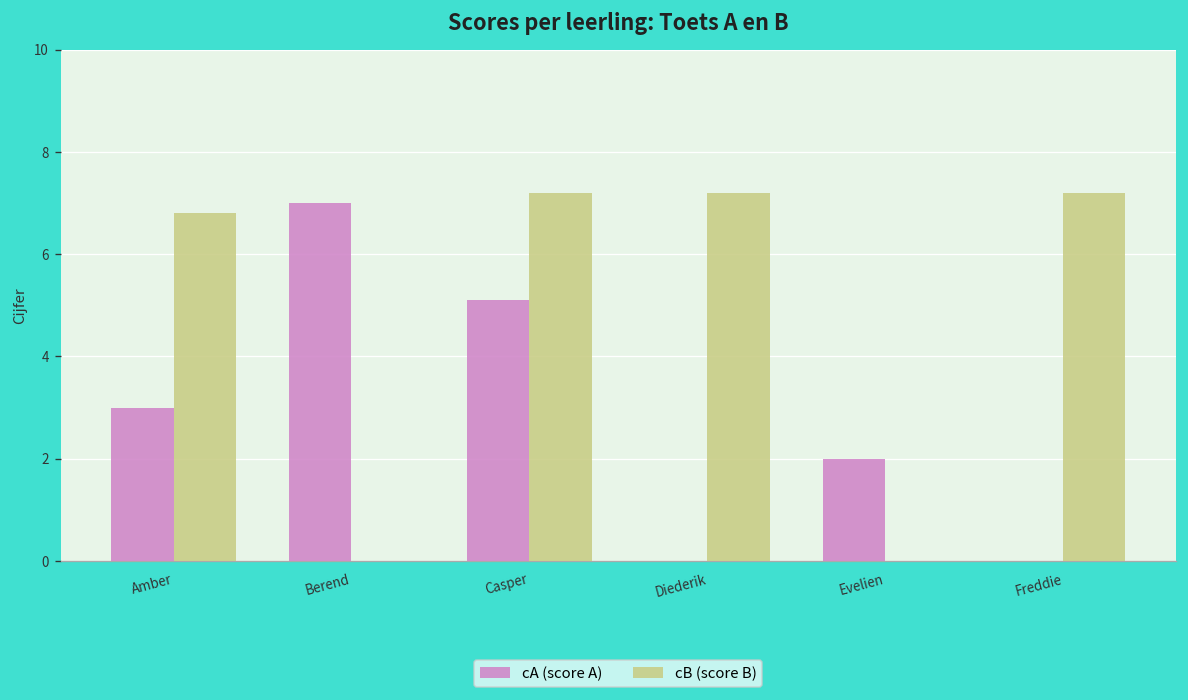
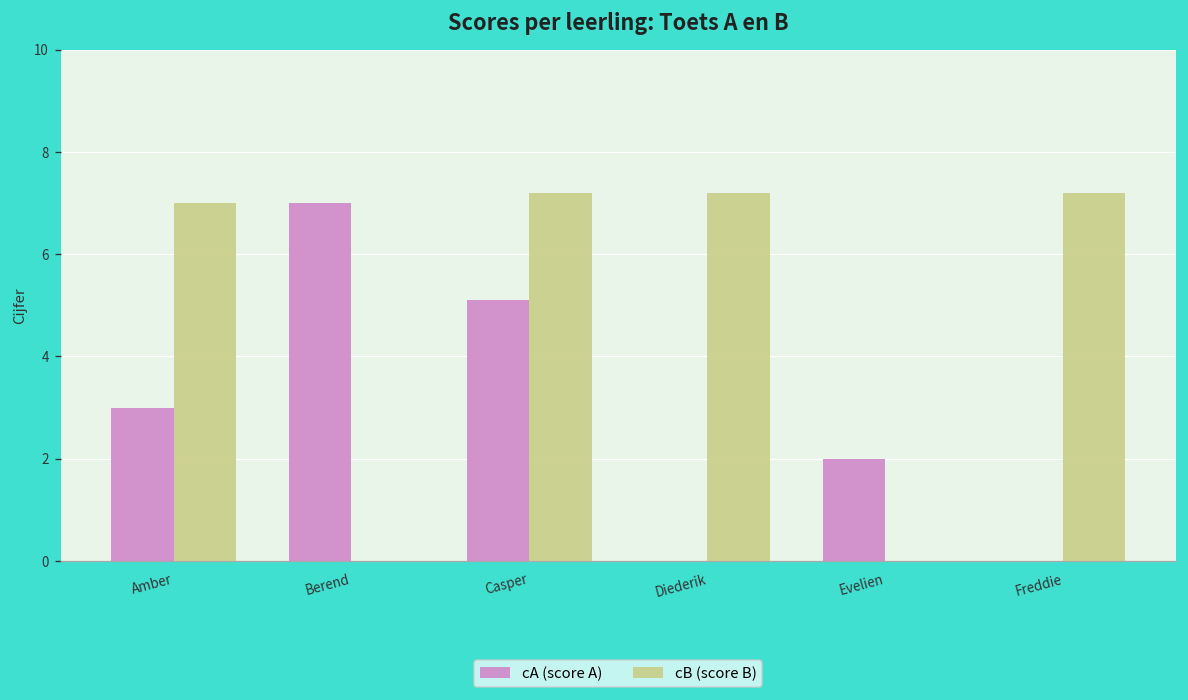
cB (score B), Amber: 6.8 -> 7.0
